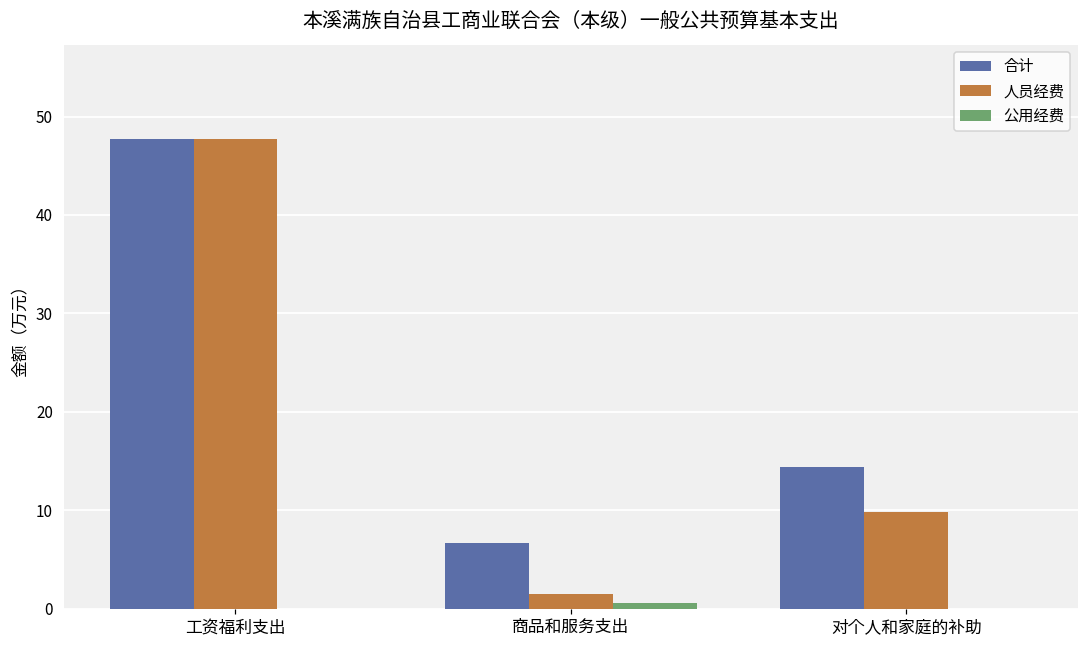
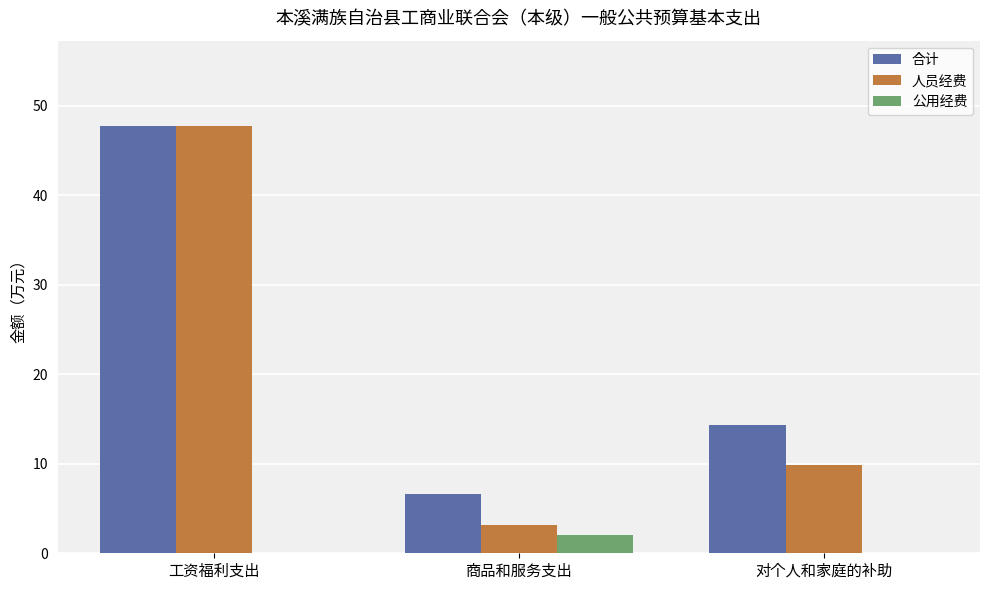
人员经费, 商品和服务支出: 2 -> 3
公用经费, 商品和服务支出: 1 -> 2
